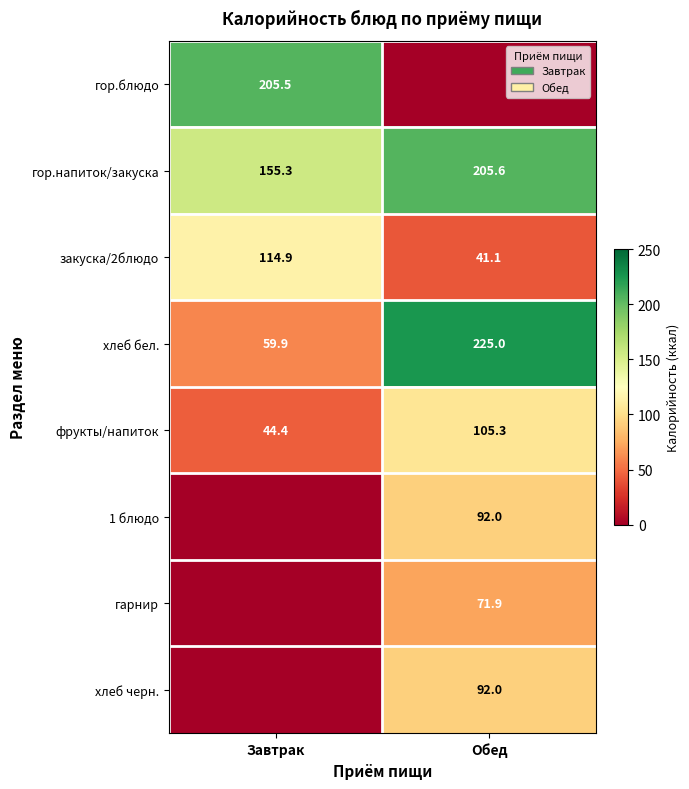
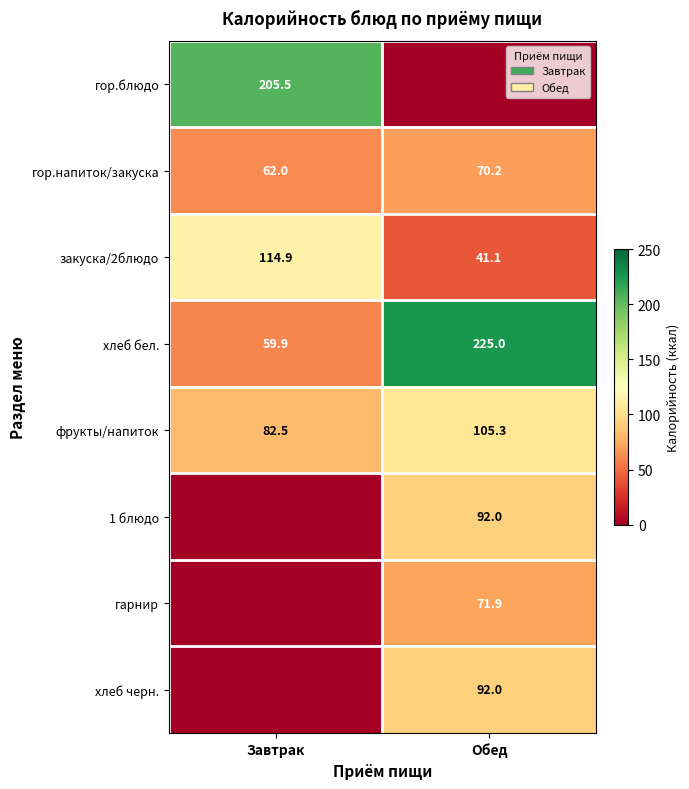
гор.напиток/закуска, Завтрак: 155.3 -> 62.0
гор.напиток/закуска, Обед: 205.6 -> 70.2
фрукты/напиток, Завтрак: 44.4 -> 82.5
